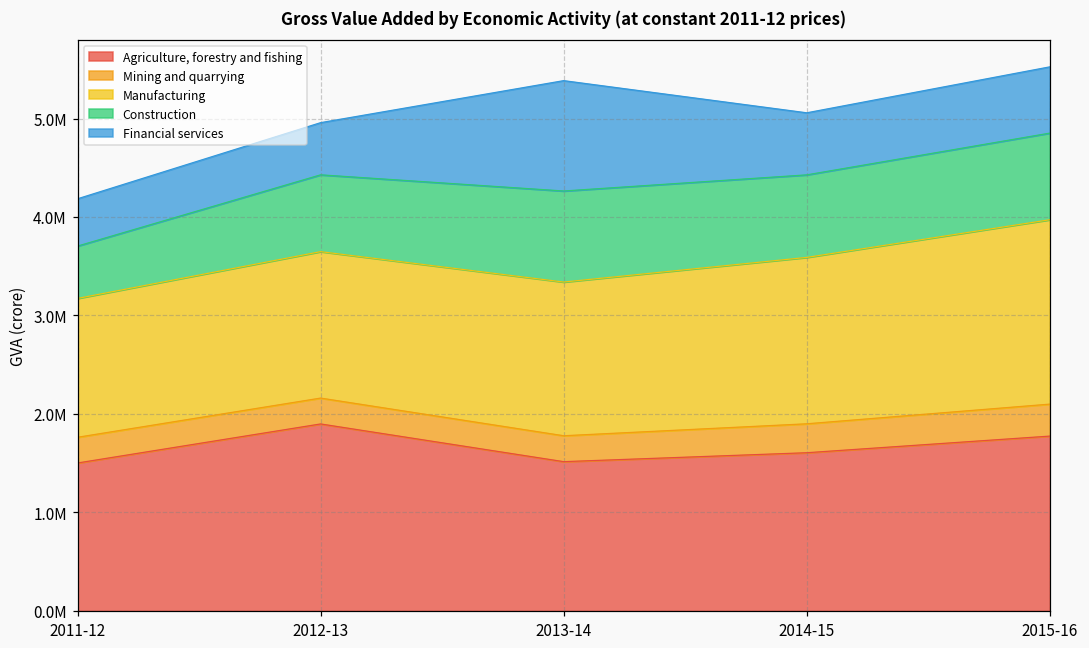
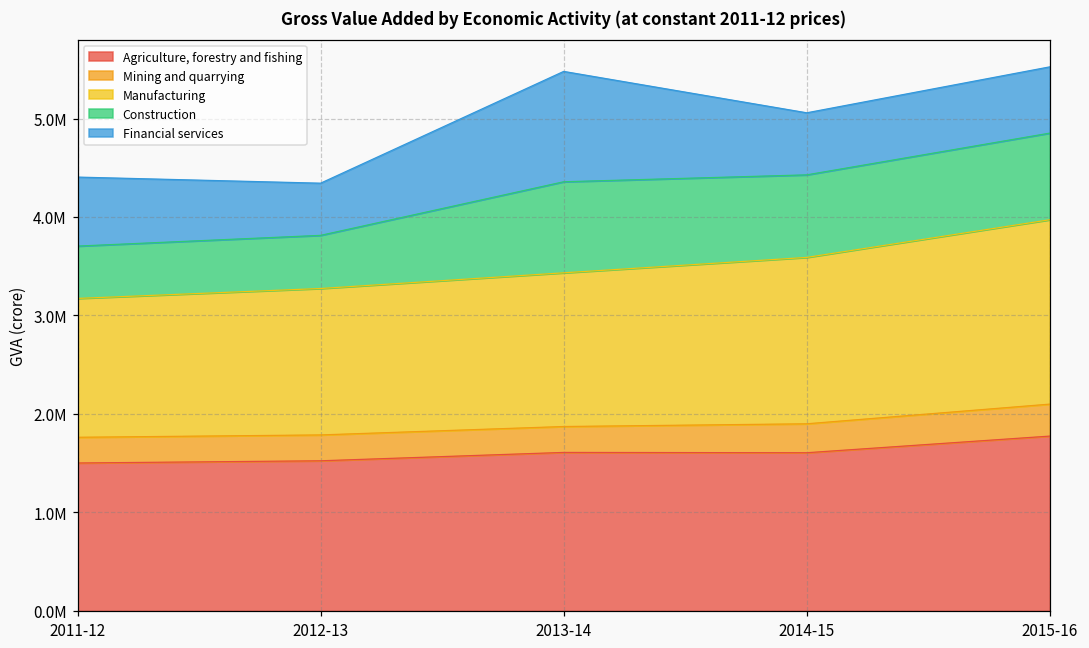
Financial services, 2011-12: 500000 -> 700000
Agriculture, forestry and fishing, 2012-13: 1900000 -> 1500000
Construction, 2012-13: 800000 -> 500000
Agriculture, forestry and fishing, 2013-14: 1500000 -> 1600000
